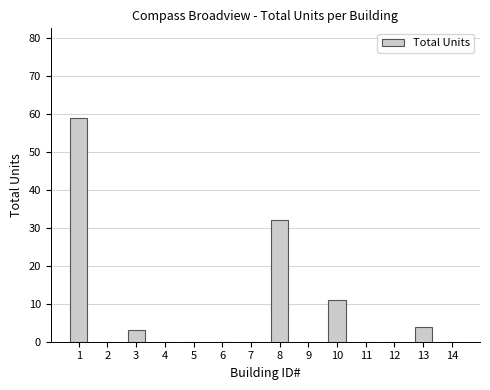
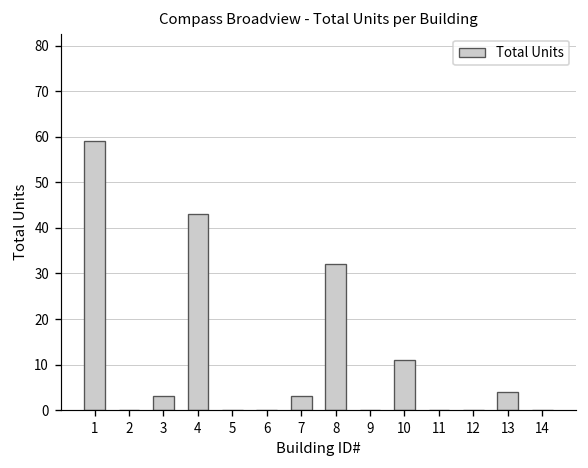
4: 0 -> 43
7: 0 -> 3
